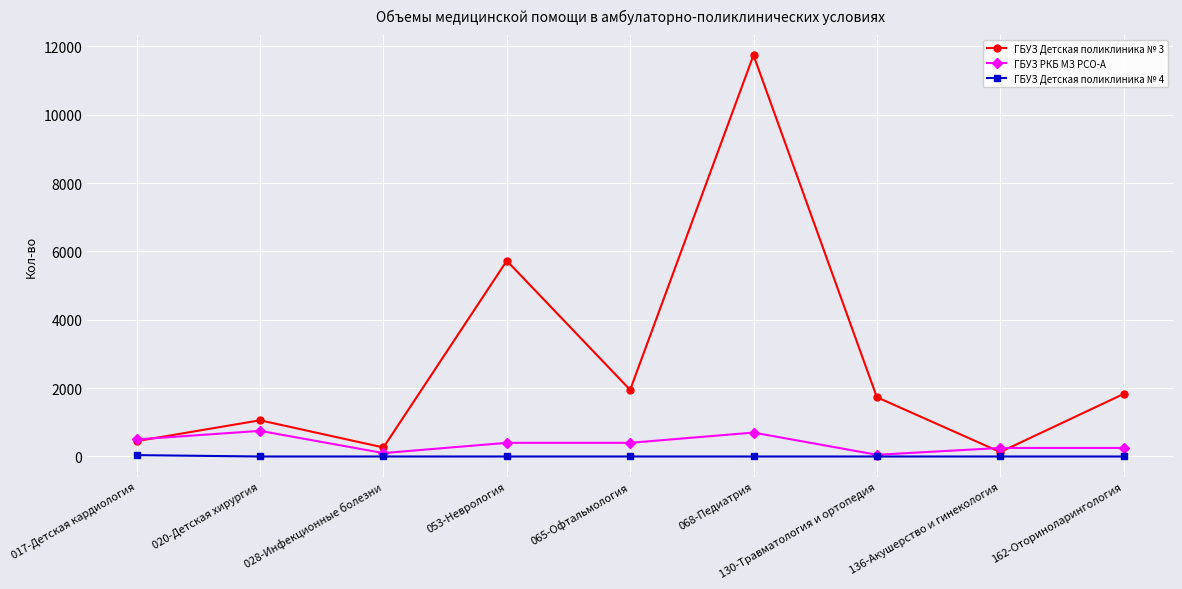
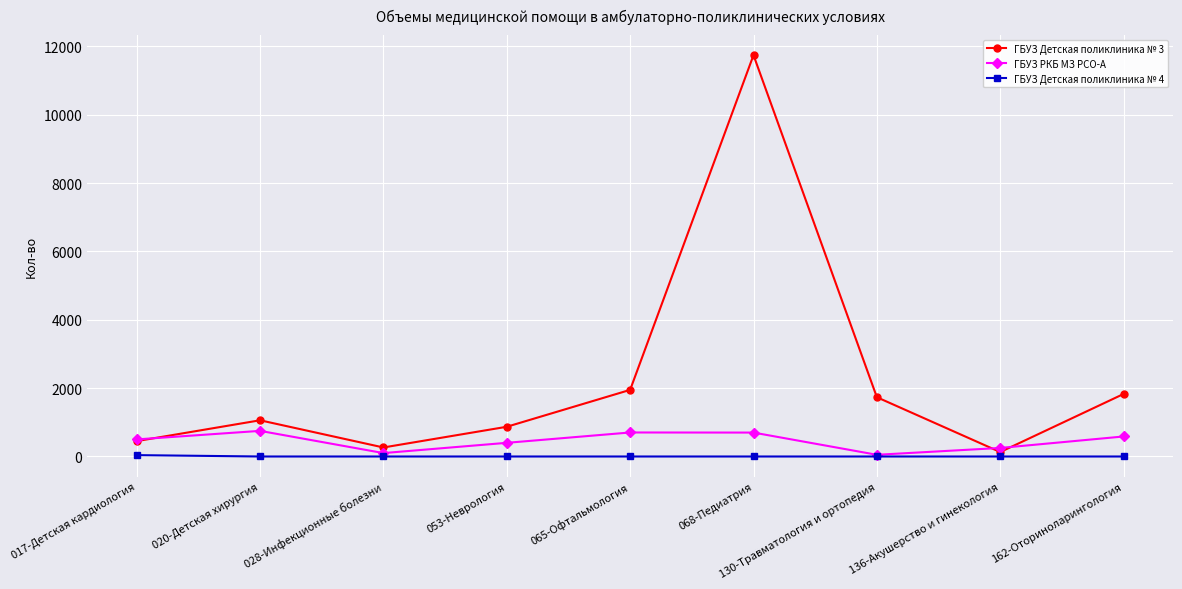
ГБУЗ Детская поликлиника № 3, 053-Неврология: 5700 -> 900
ГБУЗ РКБ МЗ РСО-А, 065-Офтальмология: 400 -> 700
ГБУЗ РКБ МЗ РСО-А, 162-Оториноларингология: 300 -> 600
